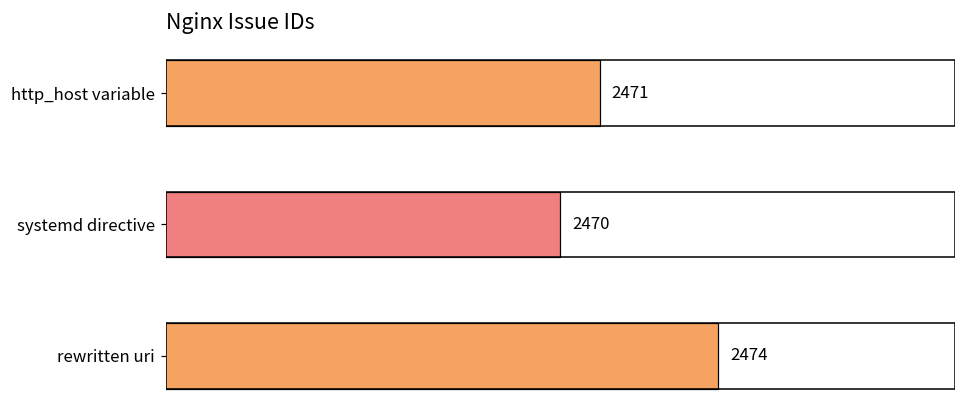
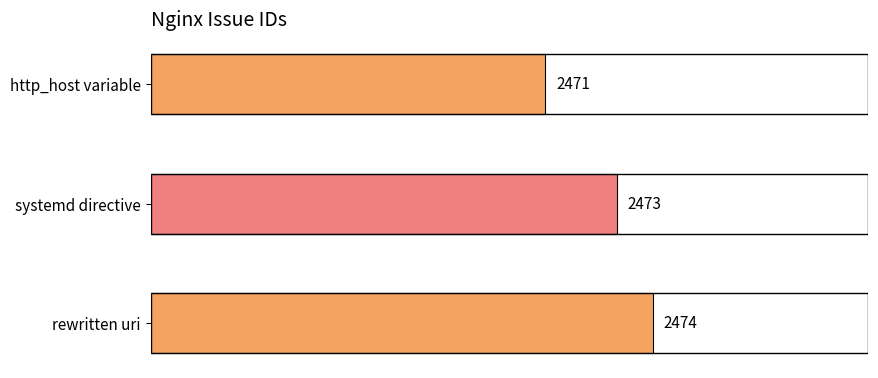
systemd directive: 2470 -> 2473
